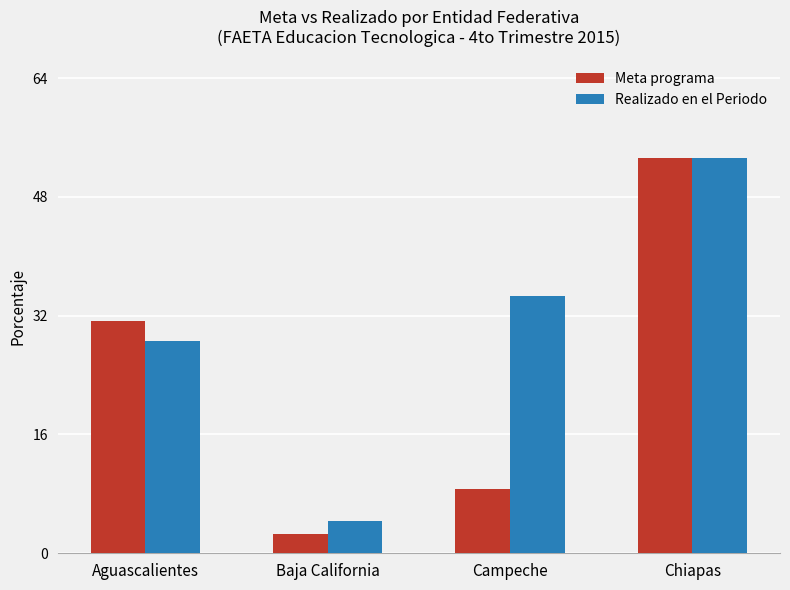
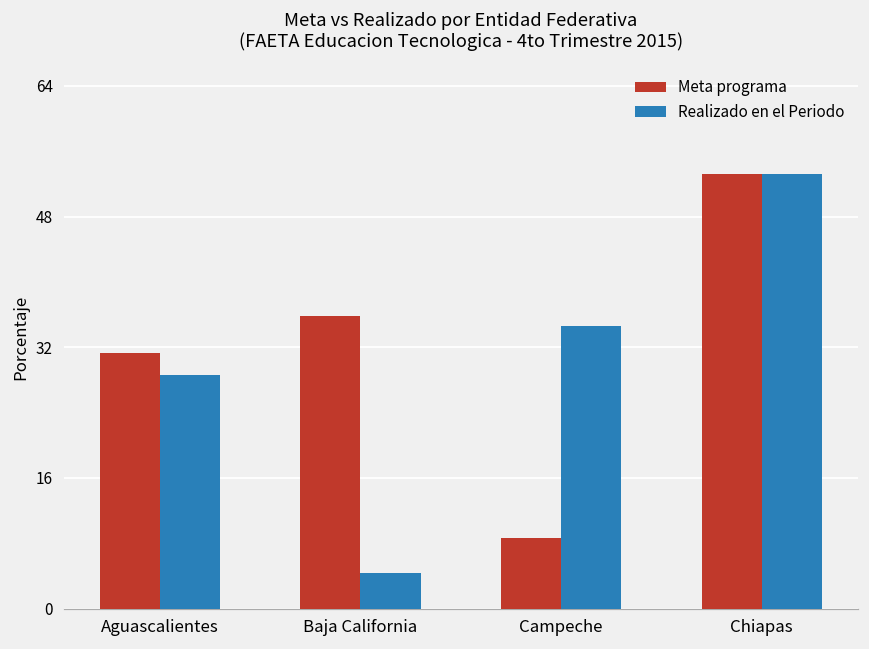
Meta programa, Baja California: 3 -> 36
